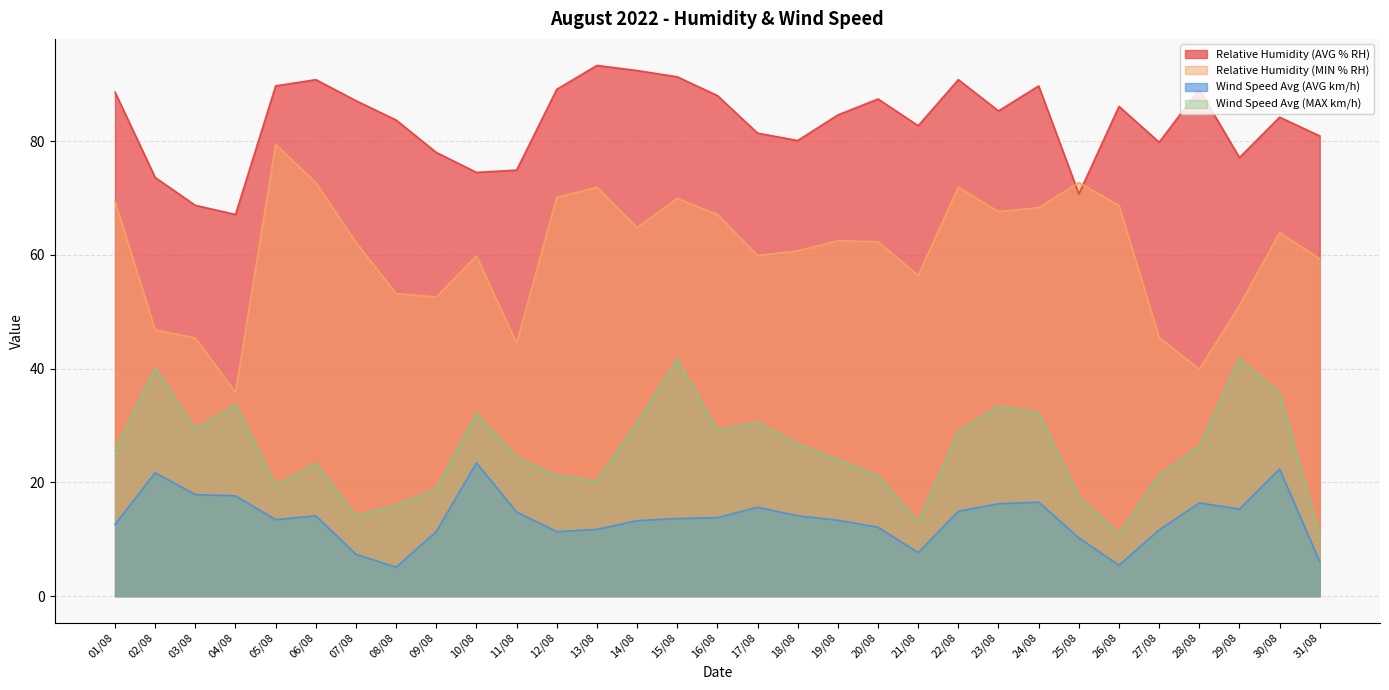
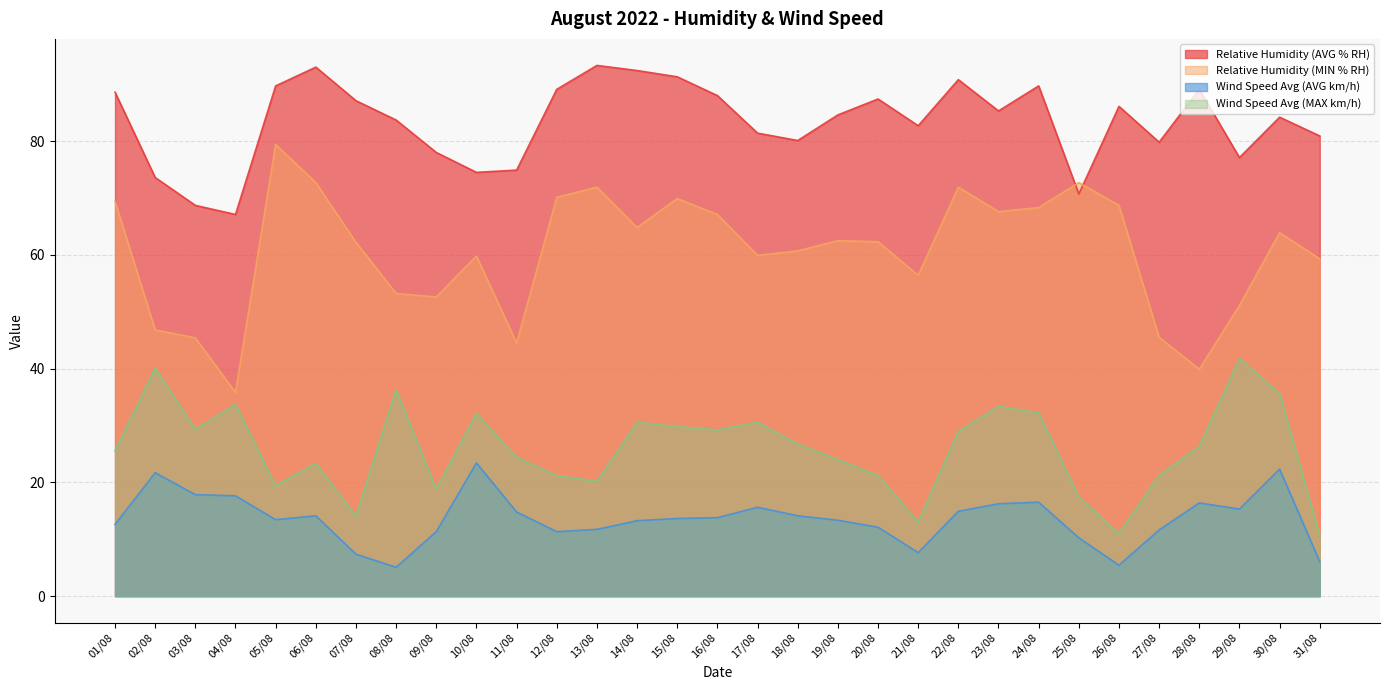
Relative Humidity (AVG % RH), 06/08: 91 -> 93
Wind Speed Avg (MAX km/h), 08/08: 16 -> 36
Wind Speed Avg (MAX km/h), 15/08: 42 -> 30
